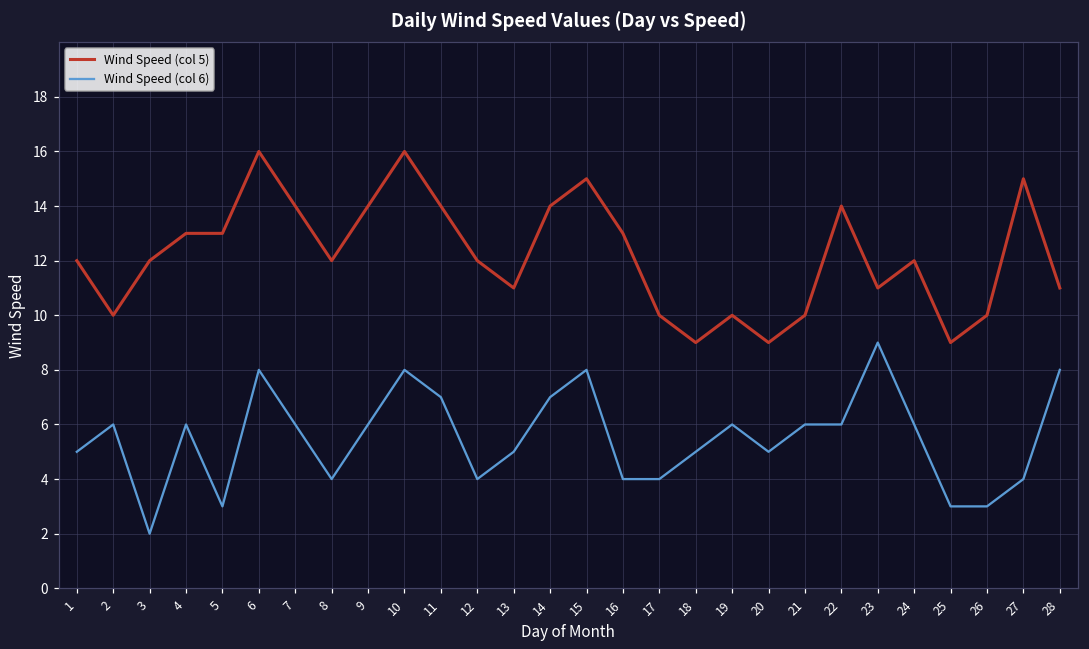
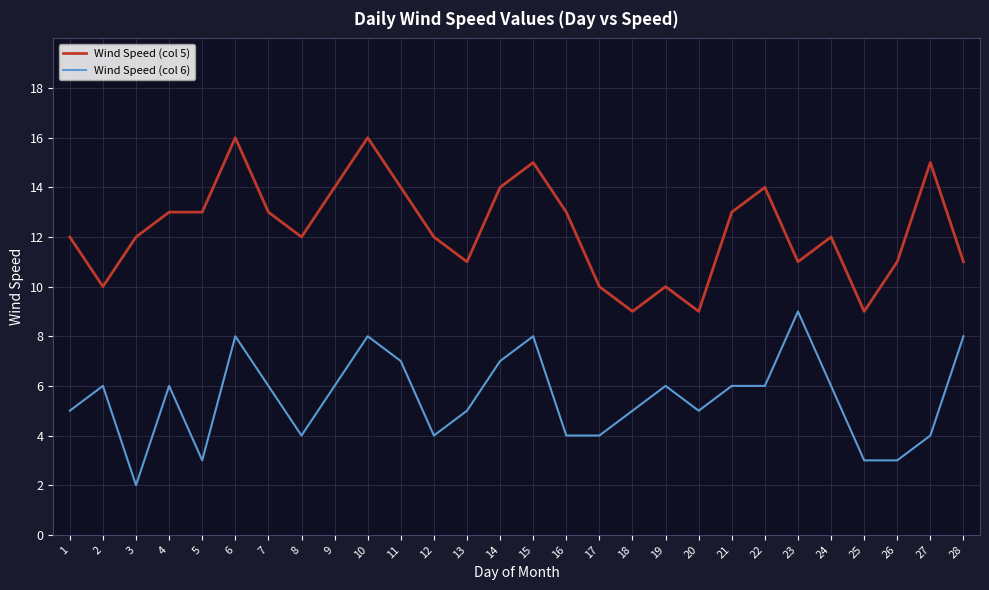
Wind Speed (col 5), 7: 14 -> 13
Wind Speed (col 5), 21: 10 -> 13
Wind Speed (col 5), 26: 10 -> 11
